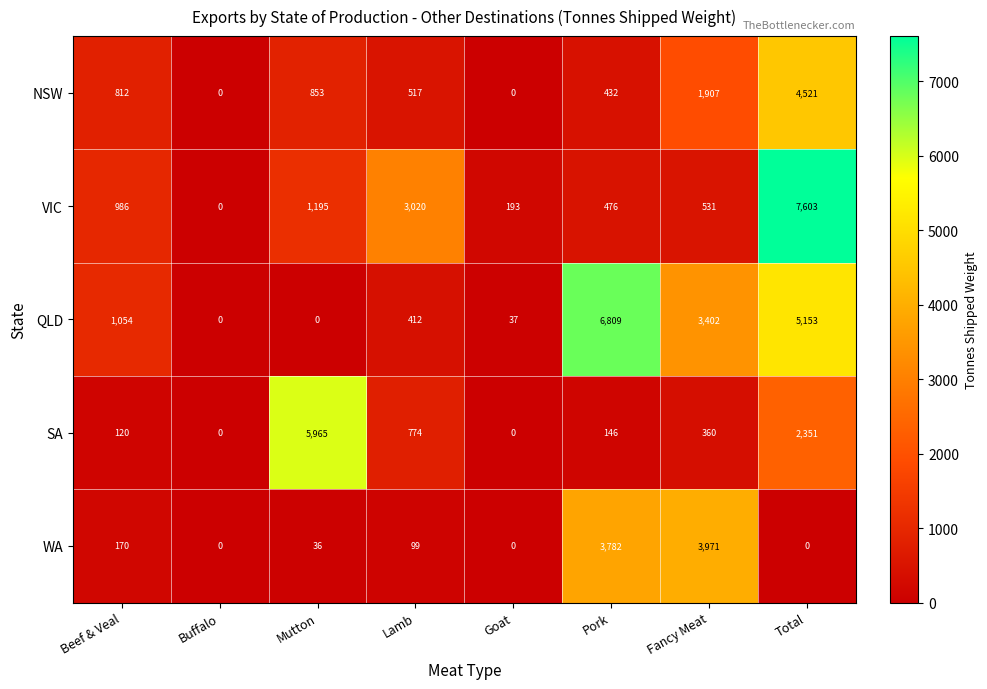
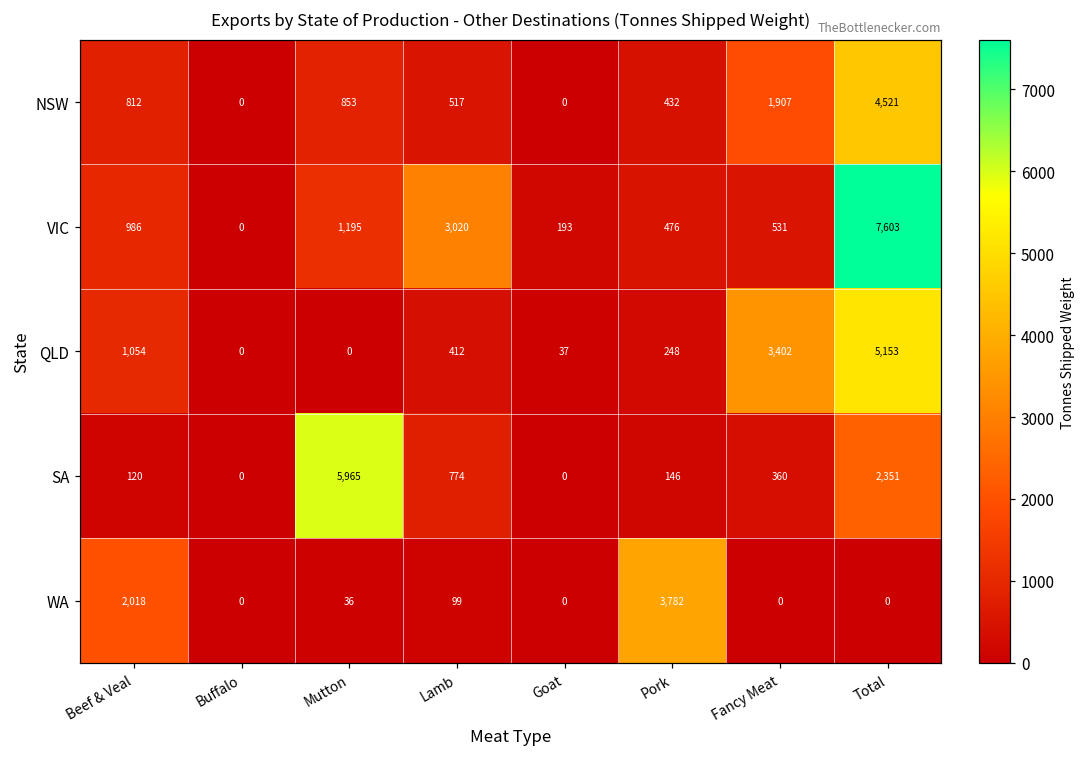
QLD, Pork: 6,809 -> 248
WA, Beef & Veal: 170 -> 2,018
WA, Fancy Meat: 3,971 -> 0
